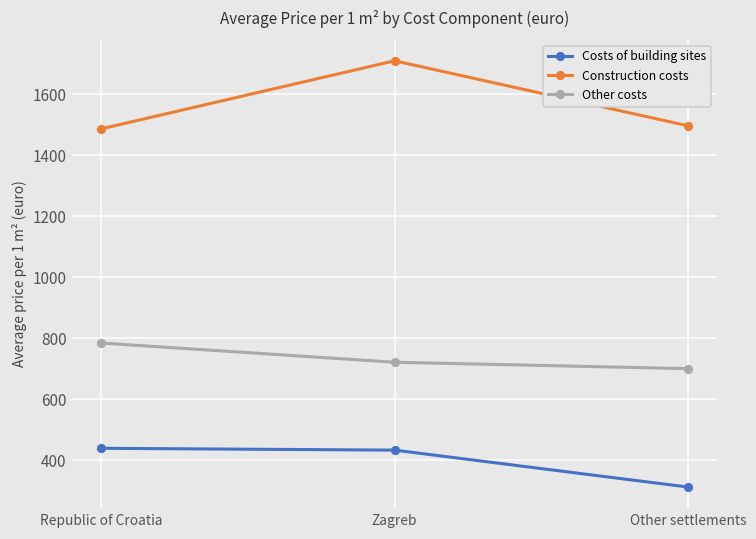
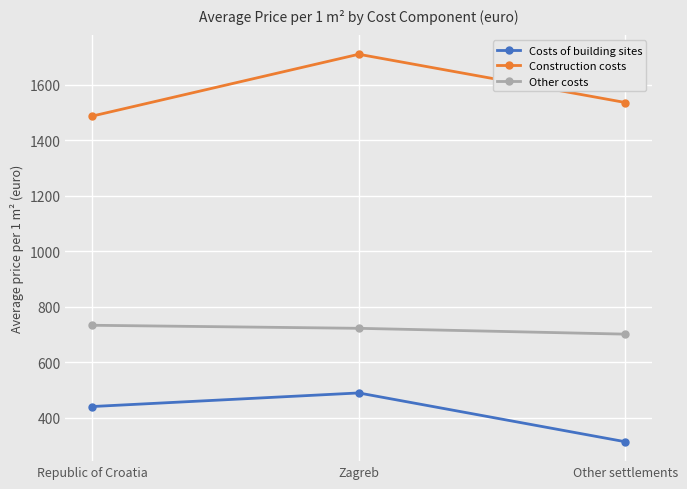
Other costs, Republic of Croatia: 790 -> 730
Costs of building sites, Zagreb: 430 -> 490
Construction costs, Other settlements: 1500 -> 1540
